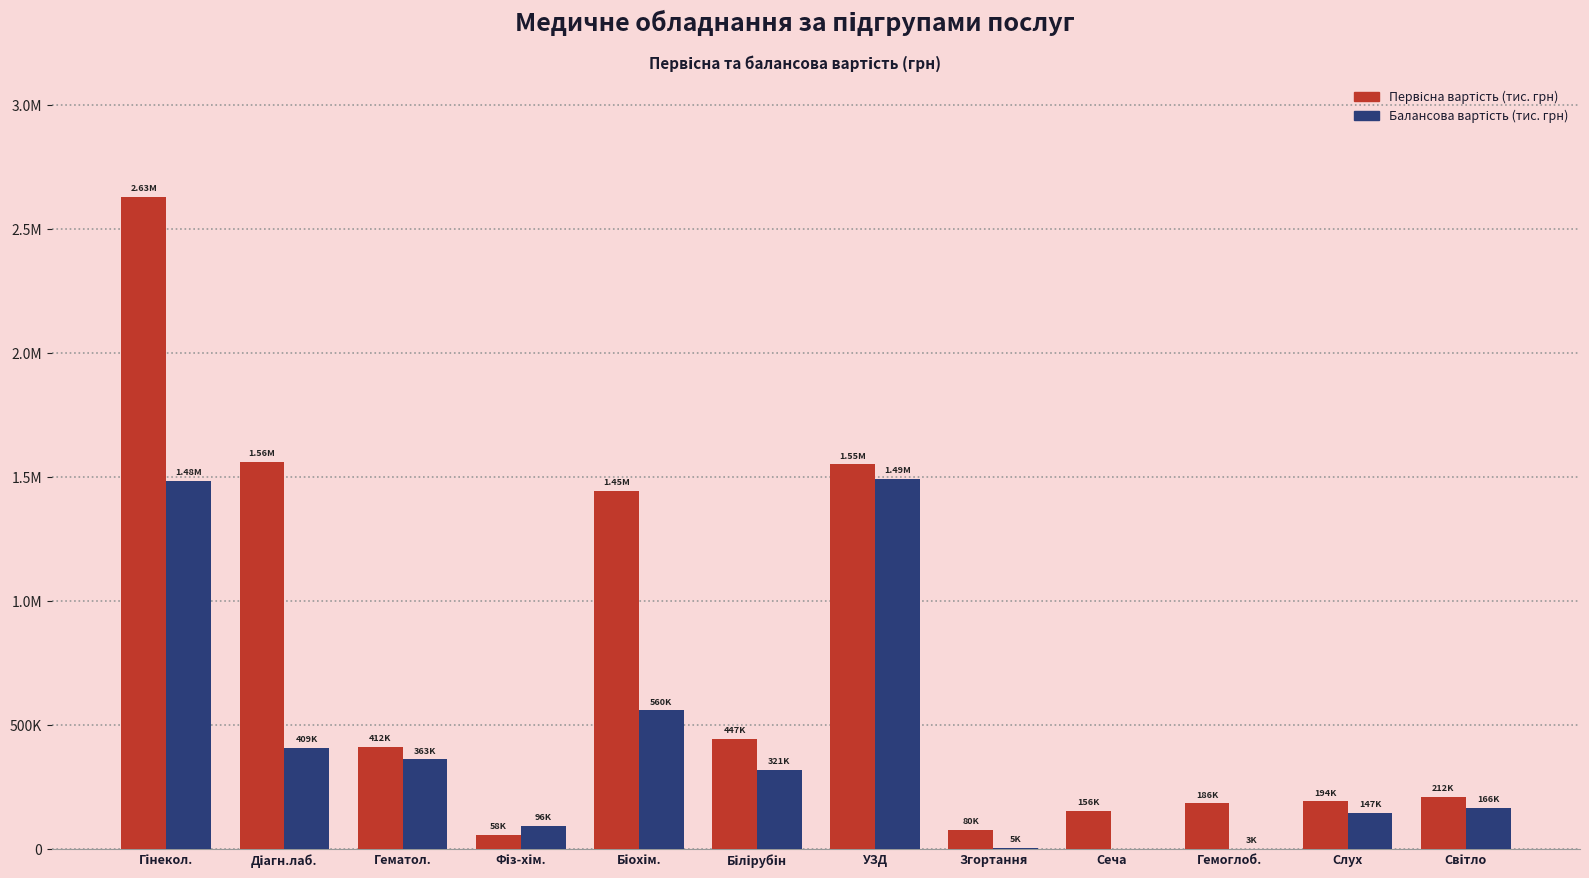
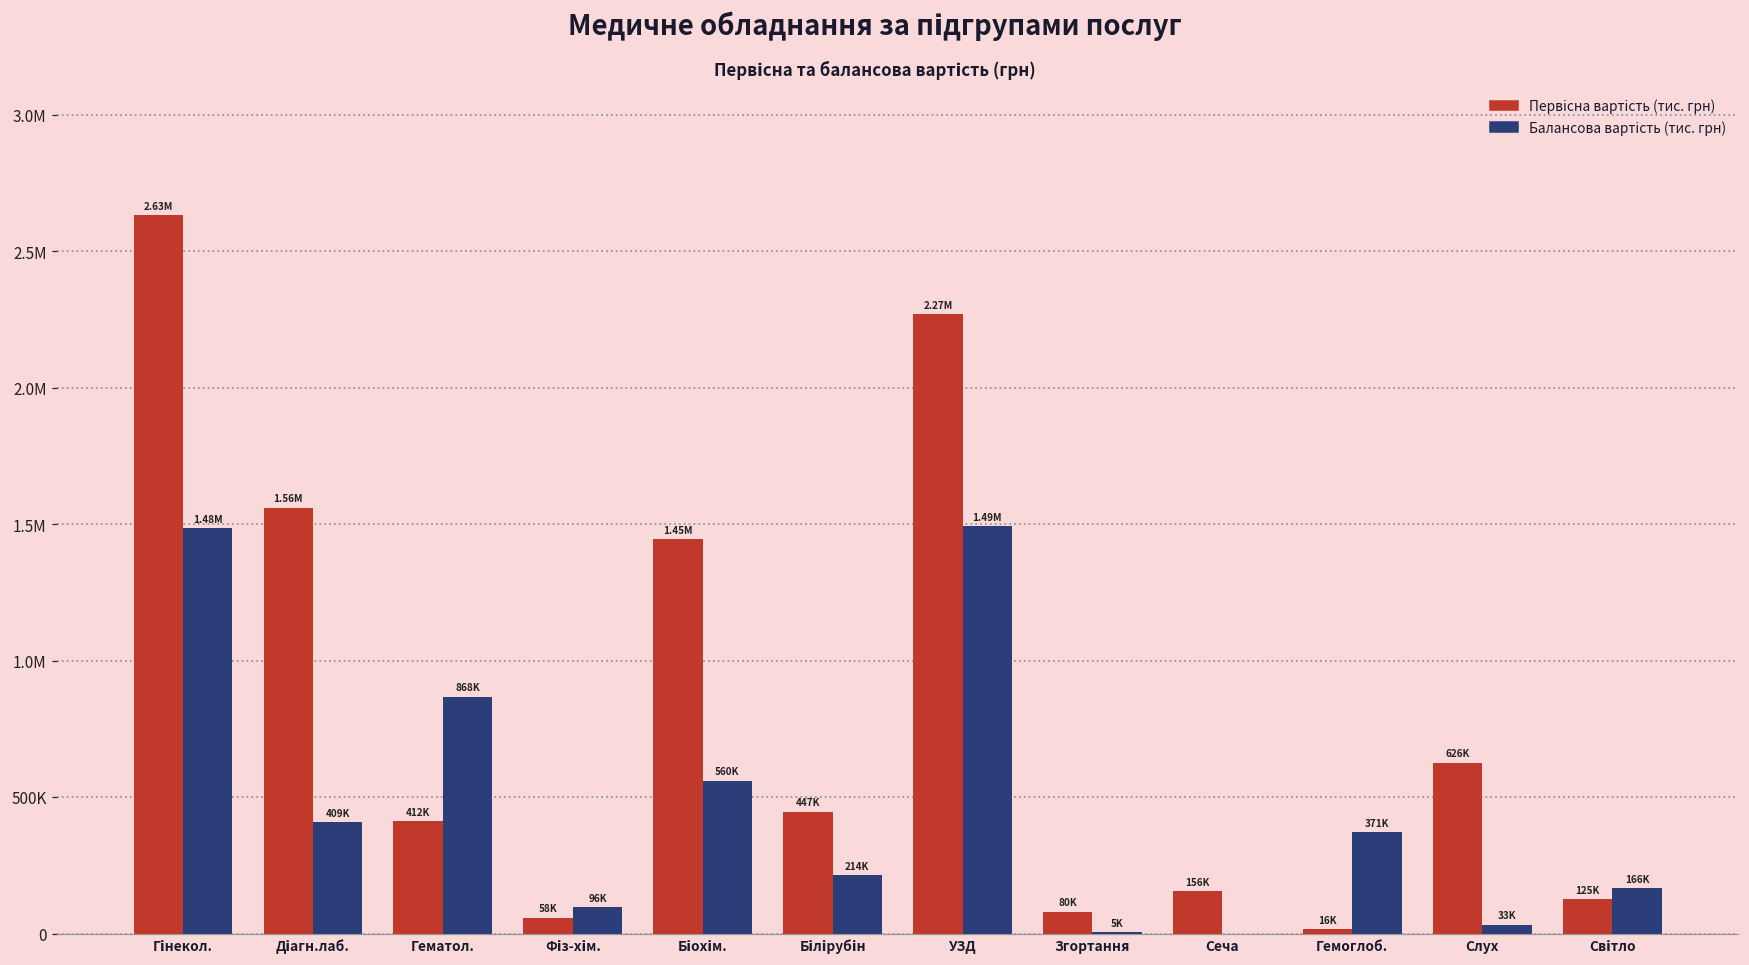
Балансова вартість (тис. грн), Гематол.: 363K -> 868K
Балансова вартість (тис. грн), Білірубін: 321K -> 214K
Первісна вартість (тис. грн), УЗД: 1.55M -> 2.27M
Первісна вартість (тис. грн), Гемоглоб.: 186K -> 16K
Балансова вартість (тис. грн), Гемоглоб.: 3K -> 371K
Первісна вартість (тис. грн), Слух: 194K -> 626K
Балансова вартість (тис. грн), Слух: 147K -> 33K
Первісна вартість (тис. грн), Світло: 212K -> 125K
